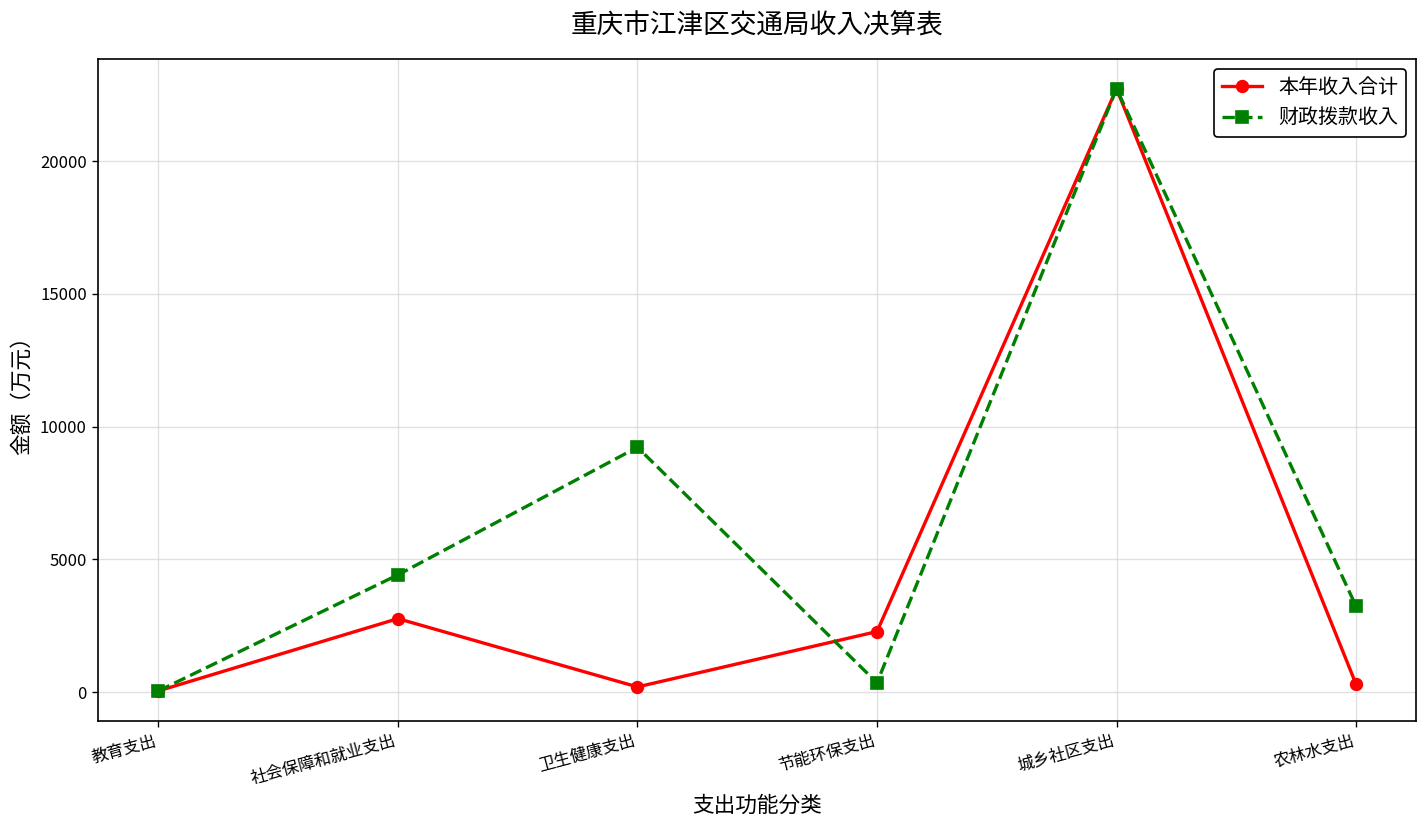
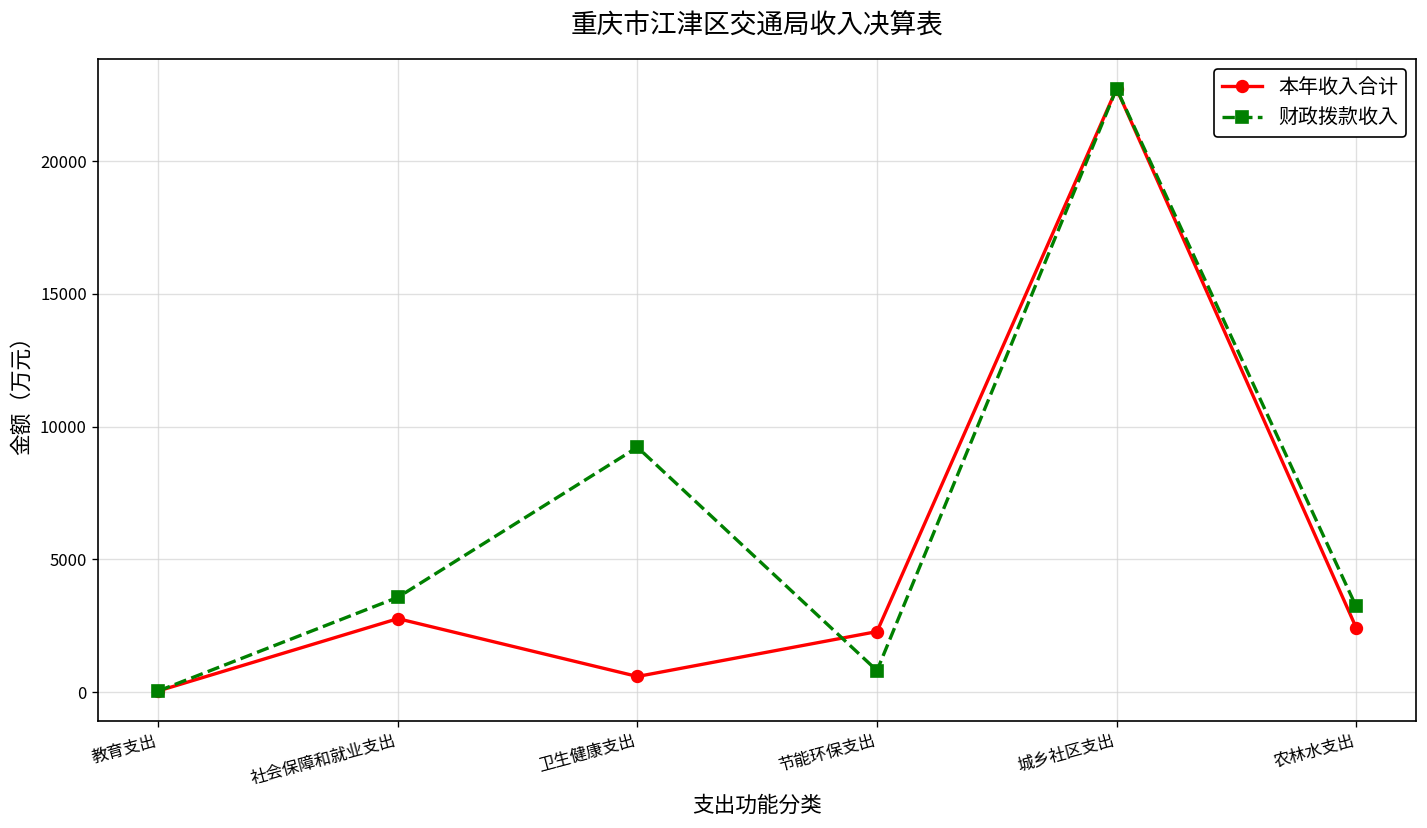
财政拨款收入, 社会保障和就业支出: 4400 -> 3600
本年收入合计, 卫生健康支出: 200 -> 600
财政拨款收入, 节能环保支出: 300 -> 800
本年收入合计, 农林水支出: 300 -> 2400
